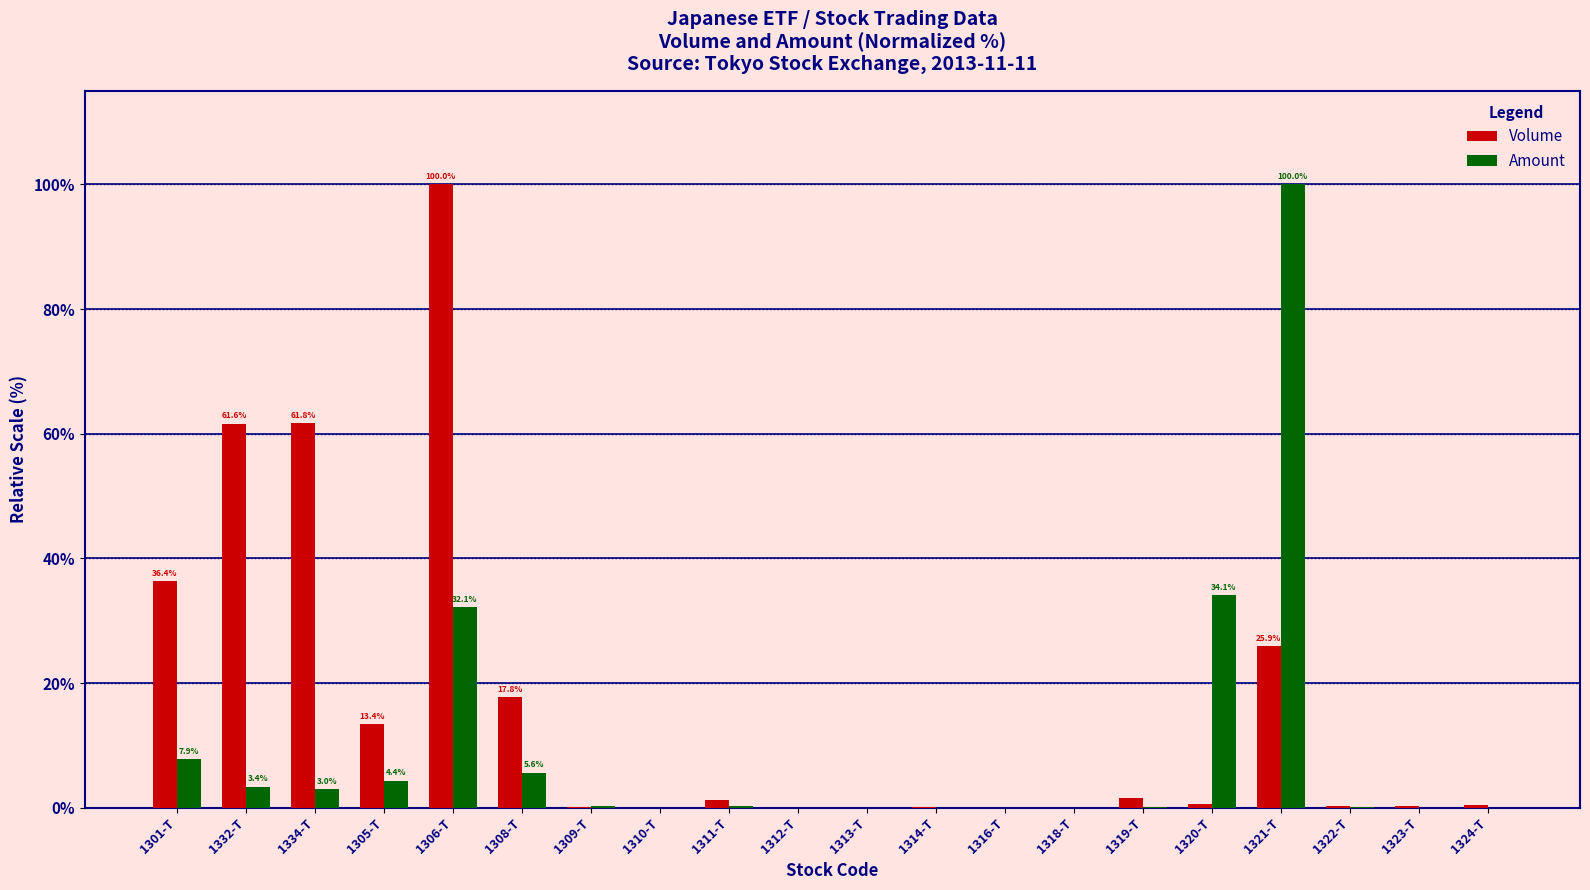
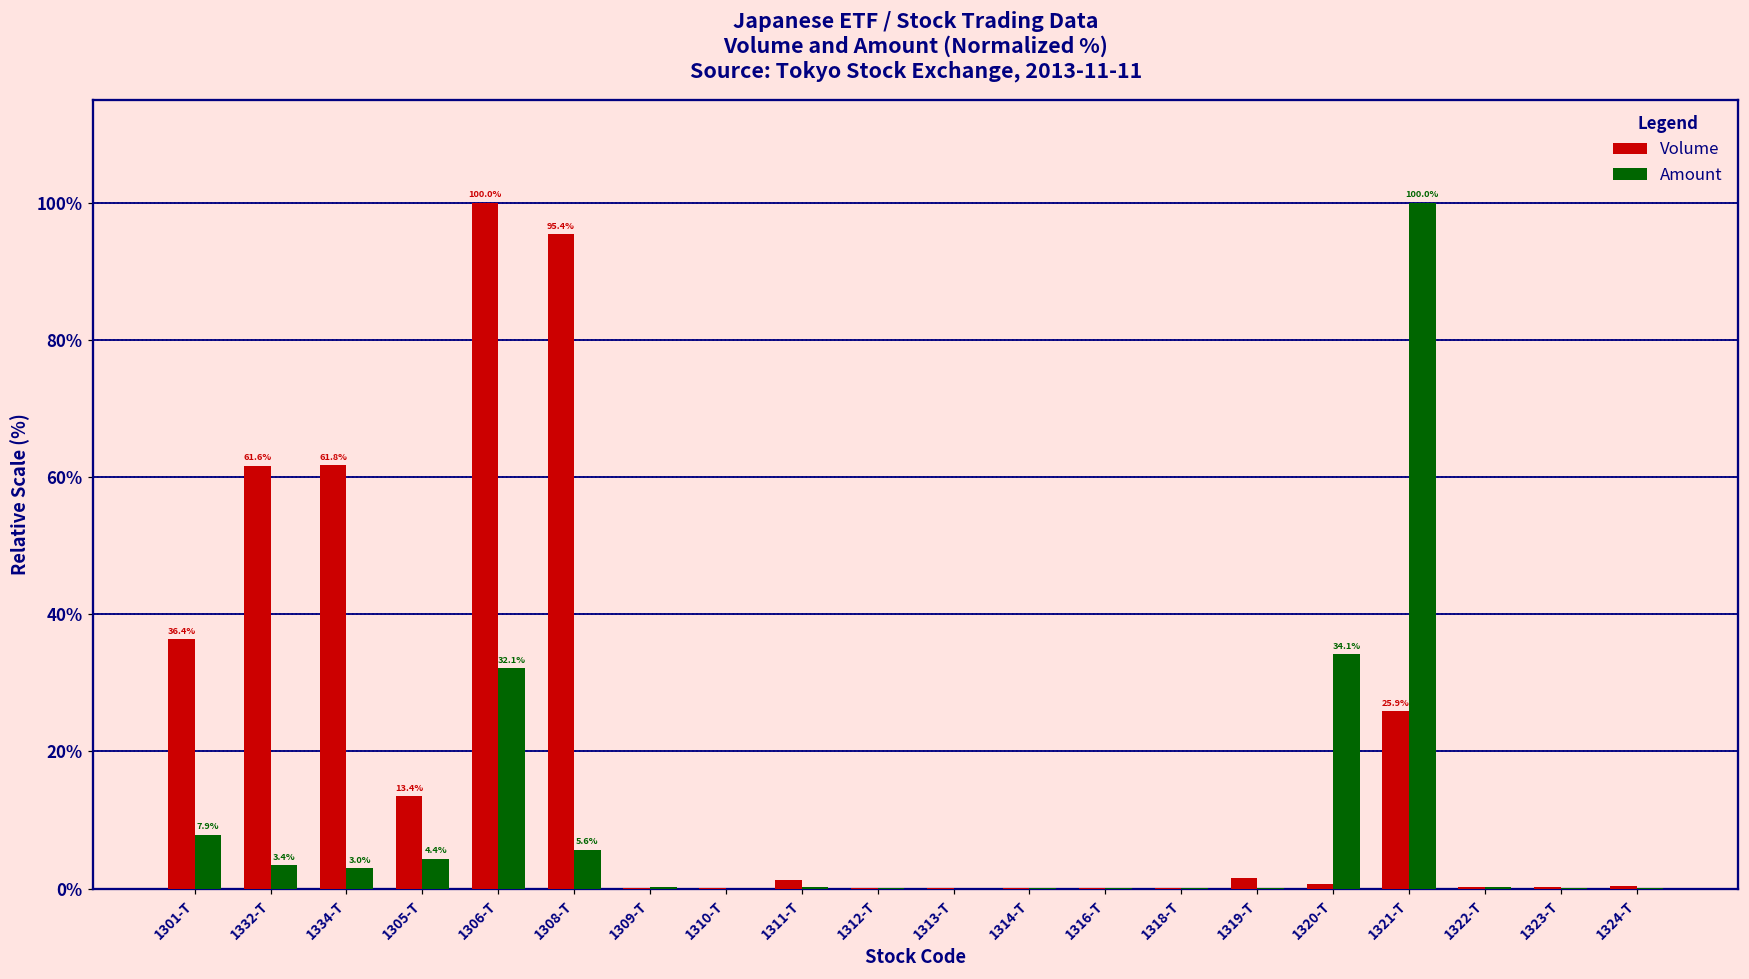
Volume, 1308-T: 17.8% -> 95.4%
